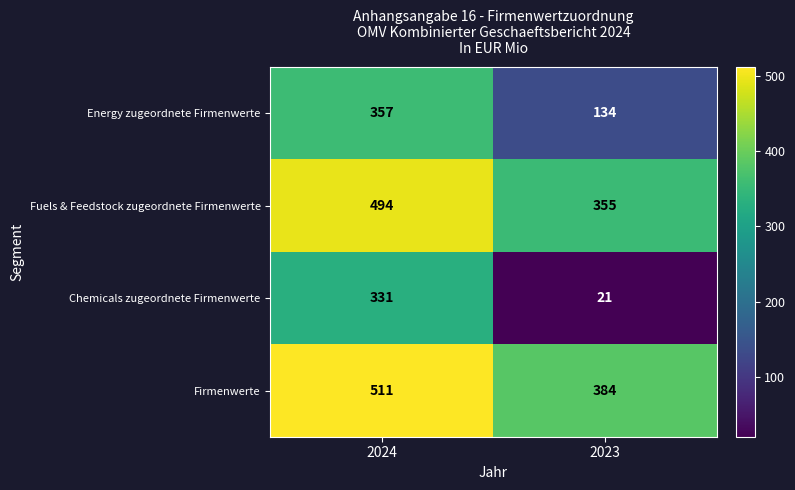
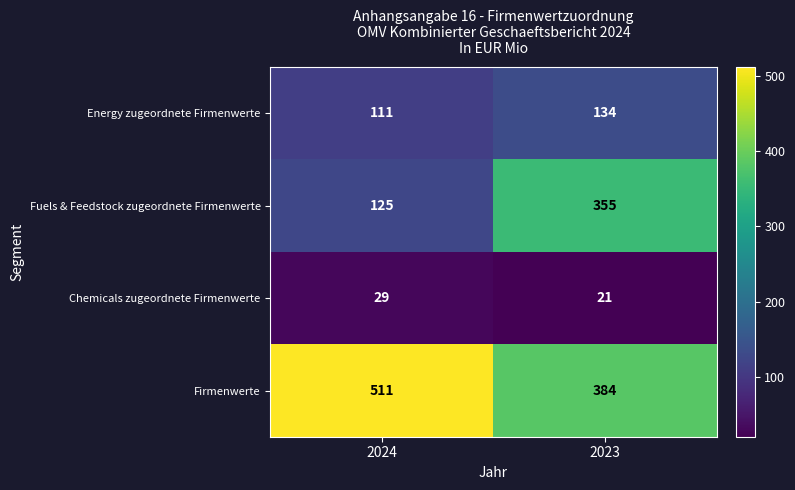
Energy zugeordnete Firmenwerte, 2024: 357 -> 111
Fuels & Feedstock zugeordnete Firmenwerte, 2024: 494 -> 125
Chemicals zugeordnete Firmenwerte, 2024: 331 -> 29
